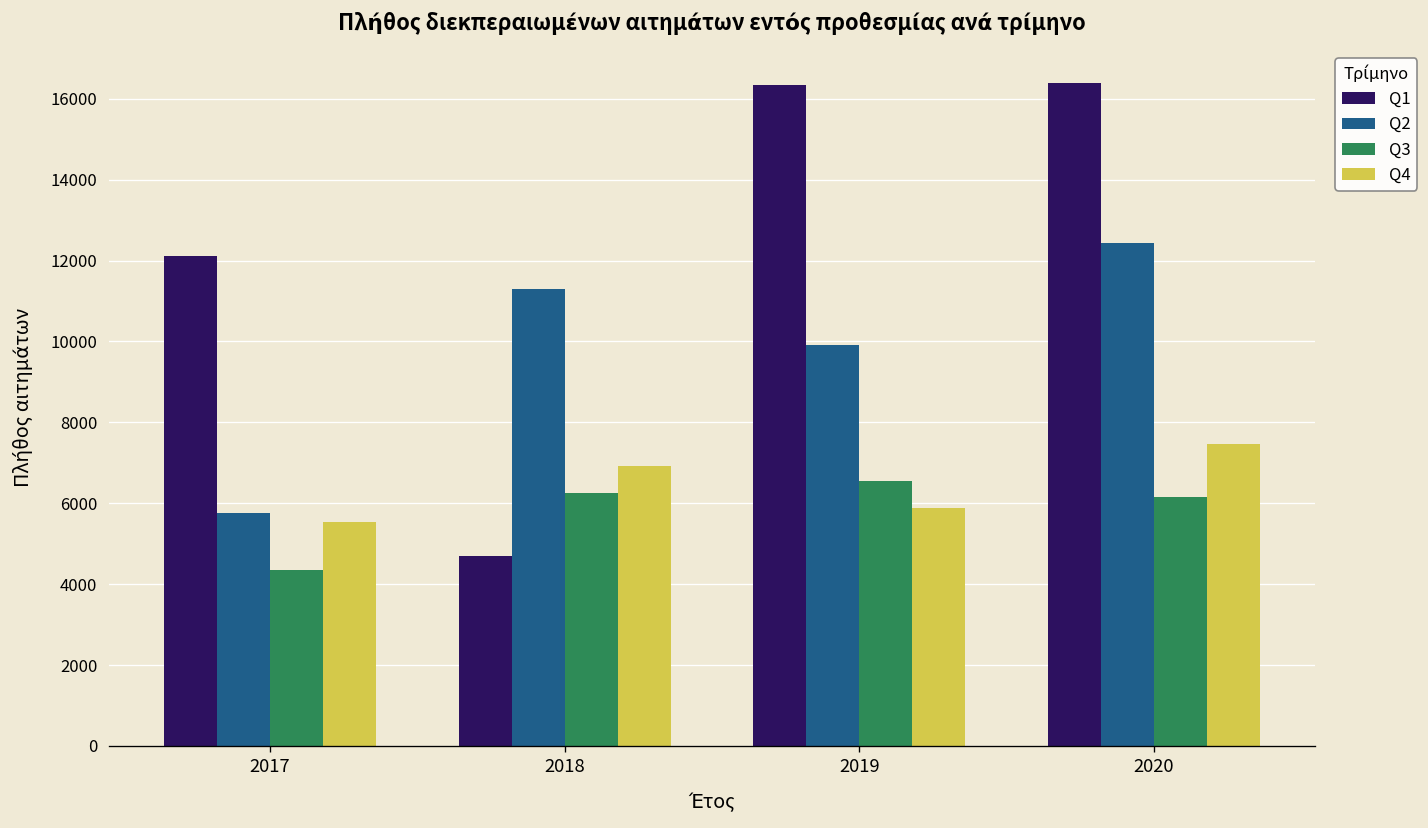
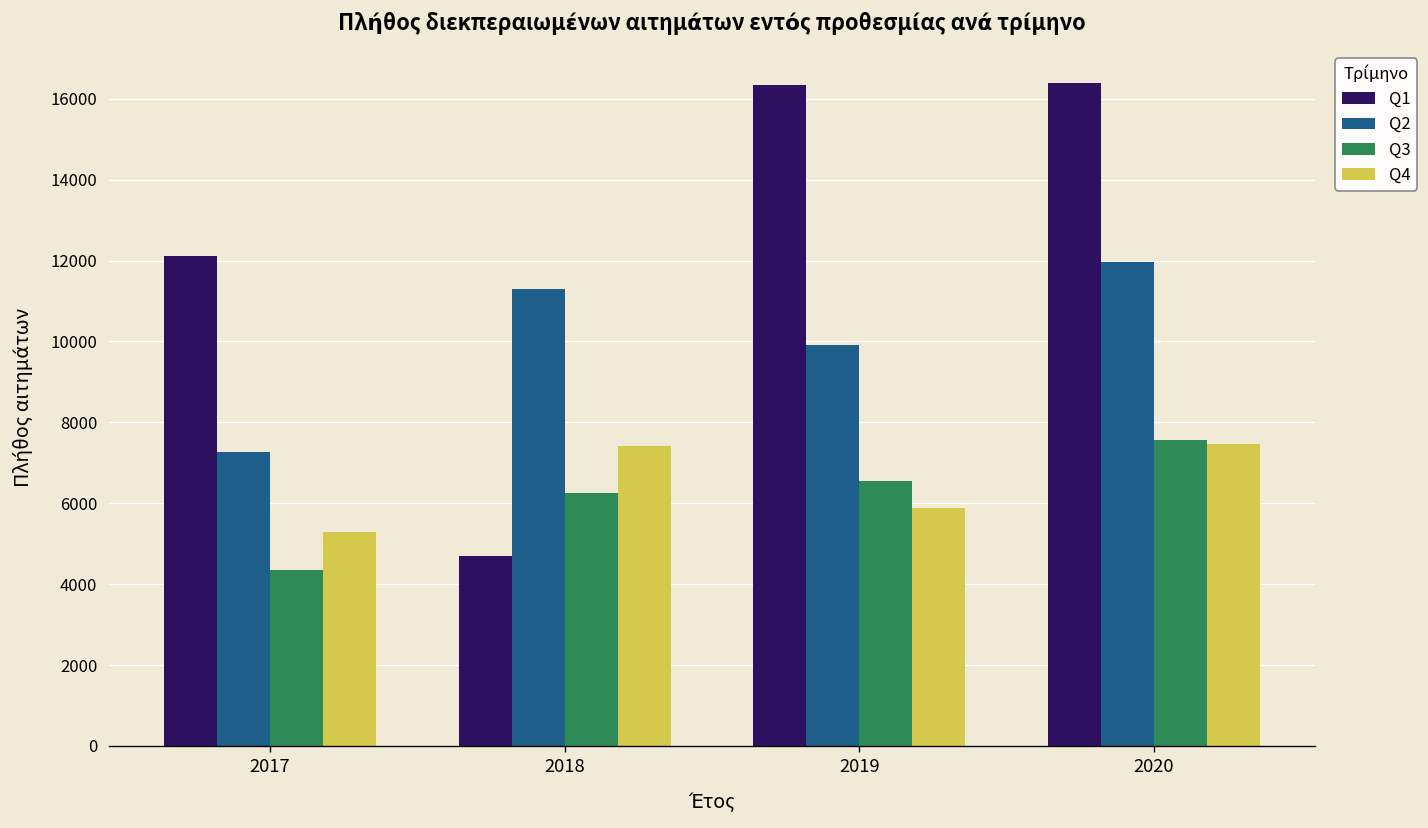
Q2, 2017: 5800 -> 7300
Q4, 2017: 5500 -> 5300
Q4, 2018: 6900 -> 7400
Q2, 2020: 12400 -> 12000
Q3, 2020: 6200 -> 7600
